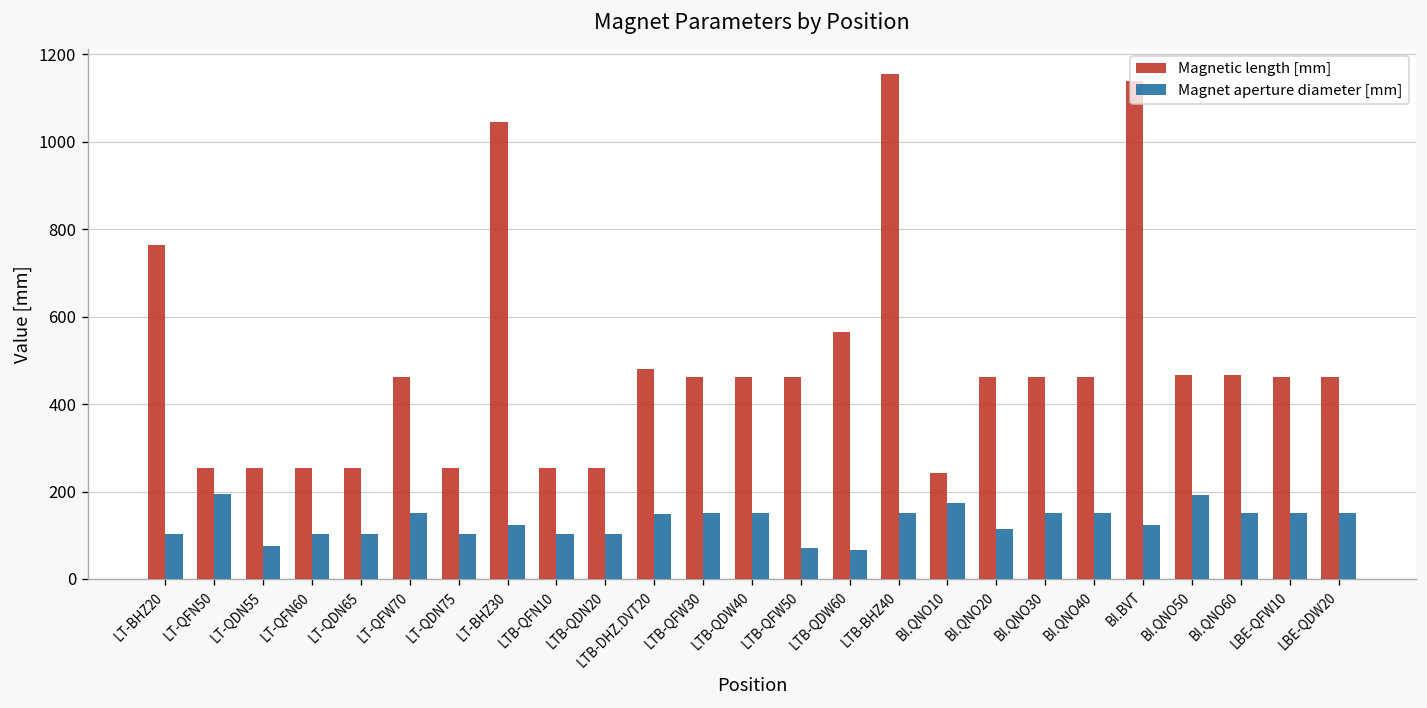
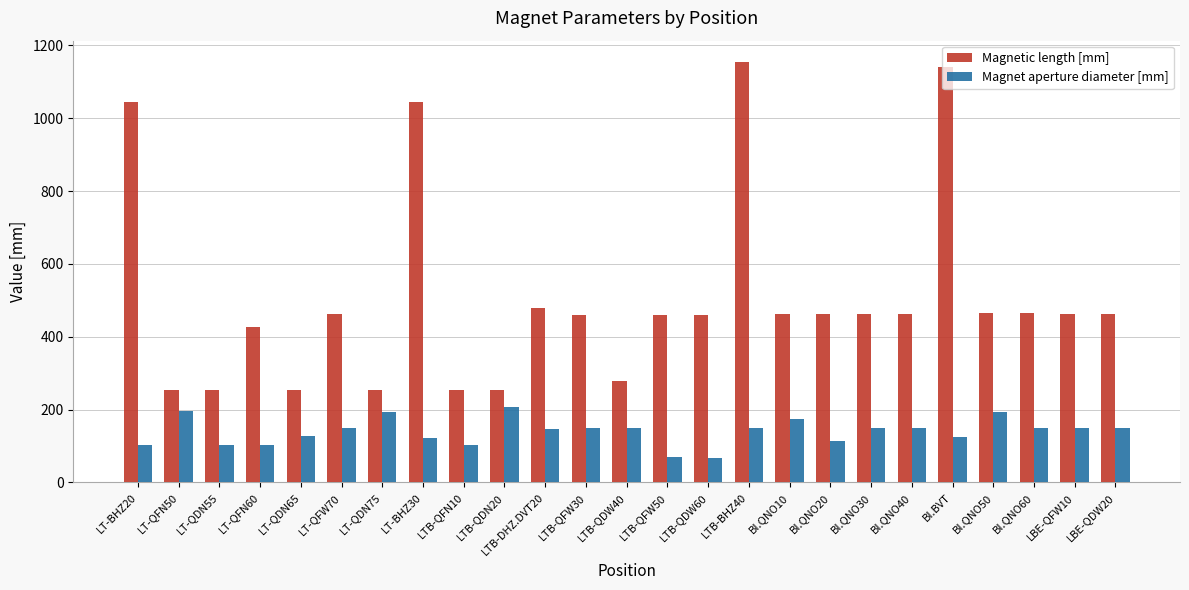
Magnetic length [mm], LT-BHZ20: 760 -> 1050
Magnet aperture diameter [mm], LT-QDN55: 80 -> 100
Magnetic length [mm], LT-QFN60: 260 -> 430
Magnet aperture diameter [mm], LT-QDN65: 100 -> 130
Magnet aperture diameter [mm], LT-QDN75: 100 -> 190
Magnet aperture diameter [mm], LTB-QDN20: 100 -> 210
Magnetic length [mm], LTB-QDW40: 460 -> 280
Magnetic length [mm], LTB-QDW60: 570 -> 460
Magnetic length [mm], BI.QNO10: 240 -> 460
